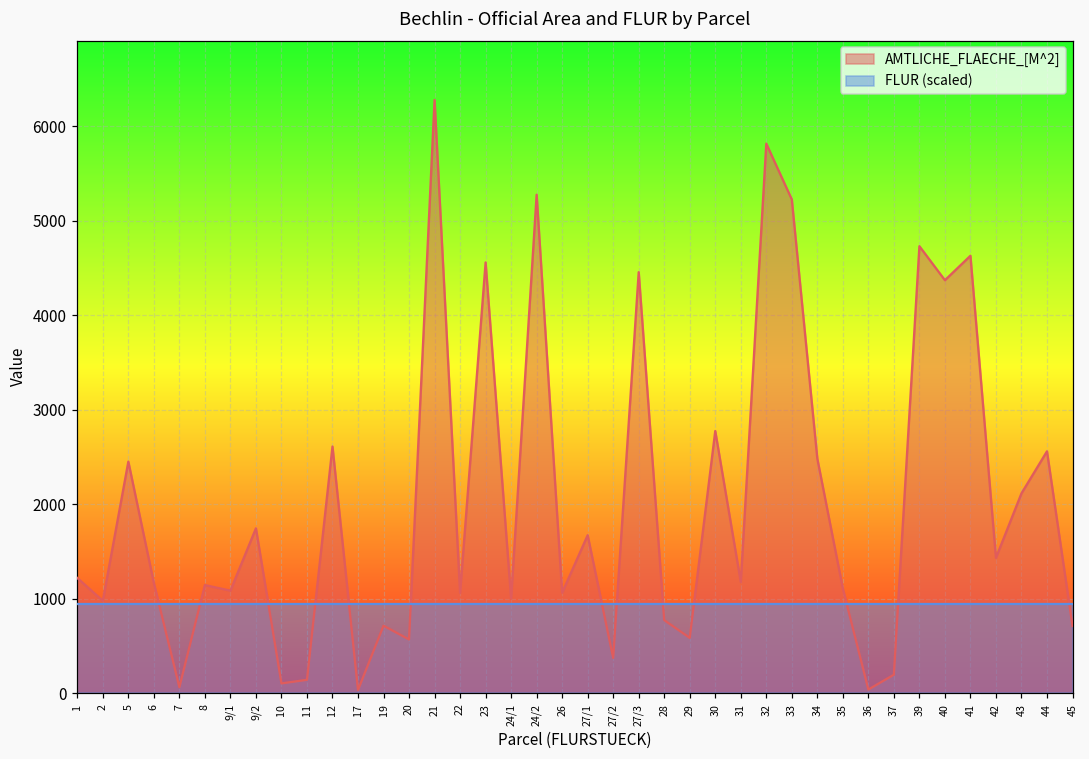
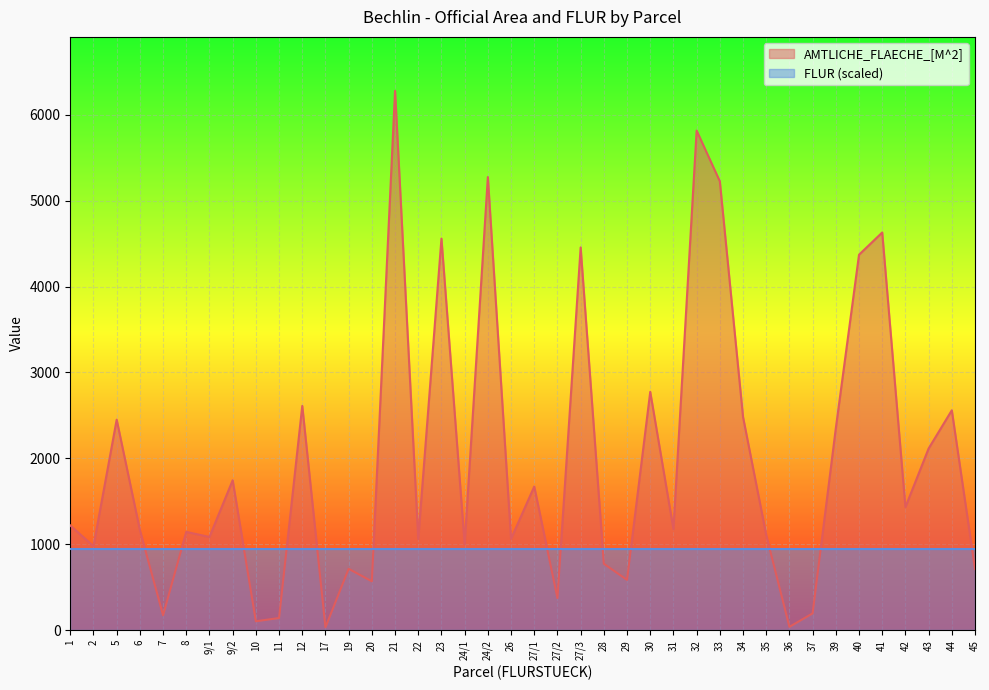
AMTLICHE_FLAECHE_[M^2], 7: 100 -> 200
AMTLICHE_FLAECHE_[M^2], 39: 4700 -> 2400
